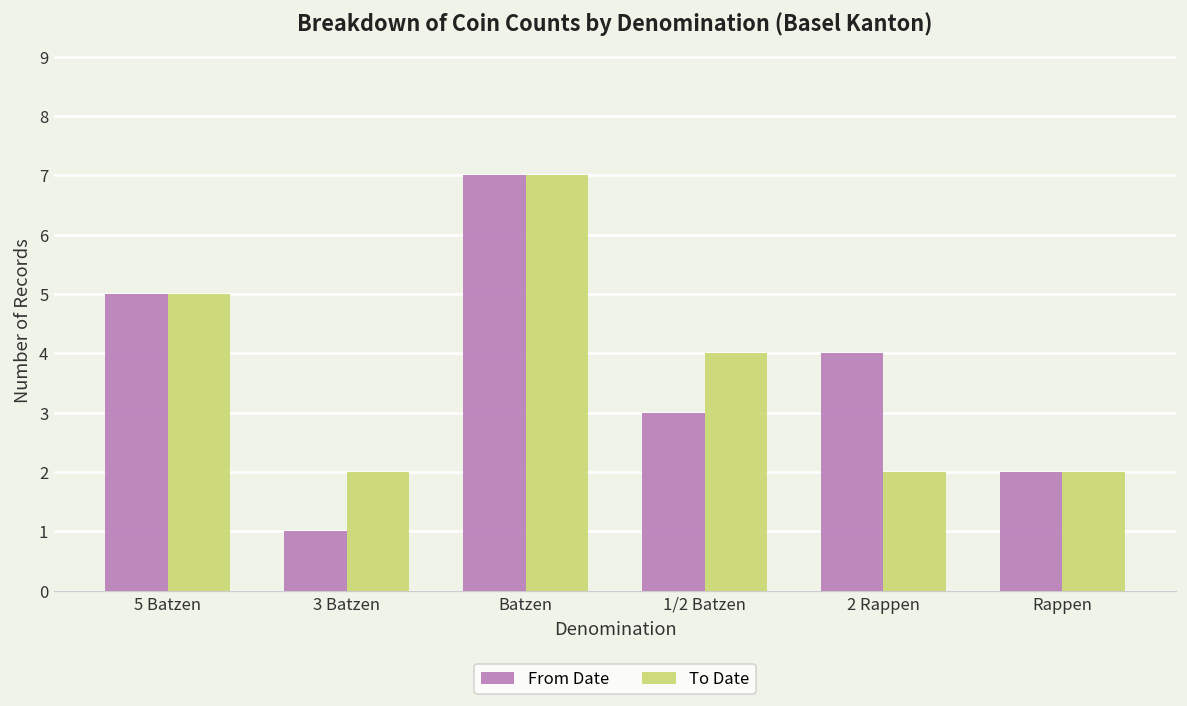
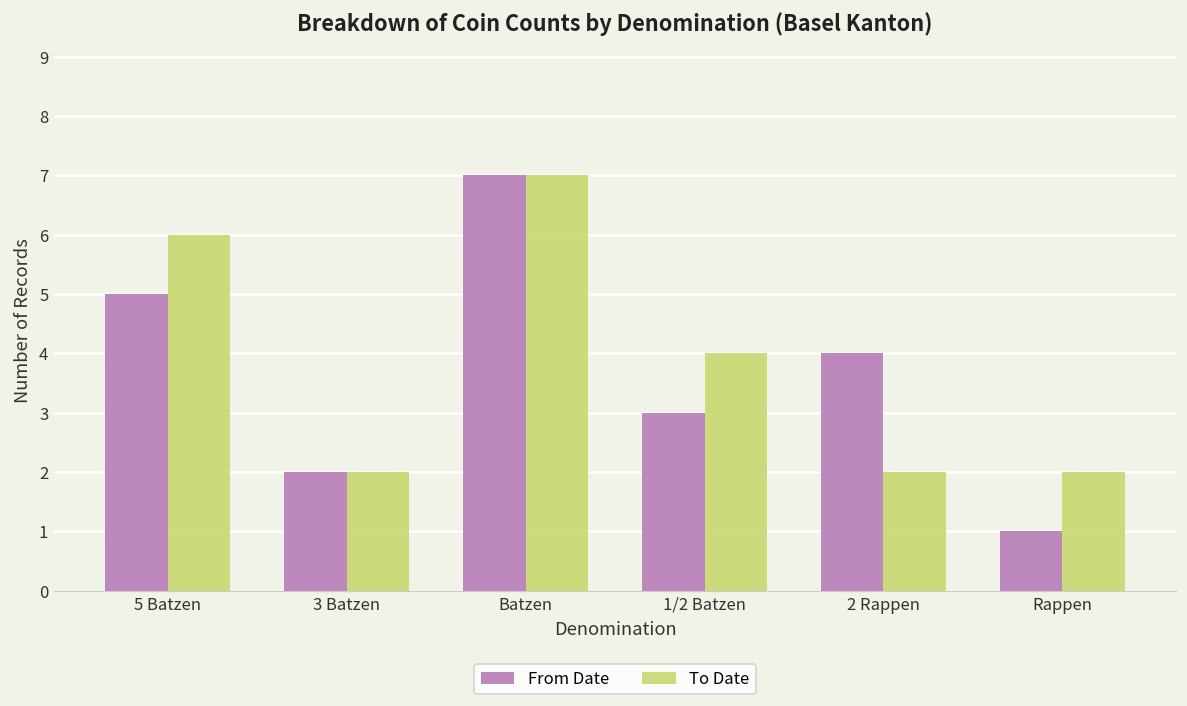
To Date, 5 Batzen: 5 -> 6
From Date, 3 Batzen: 1 -> 2
From Date, Rappen: 2 -> 1
